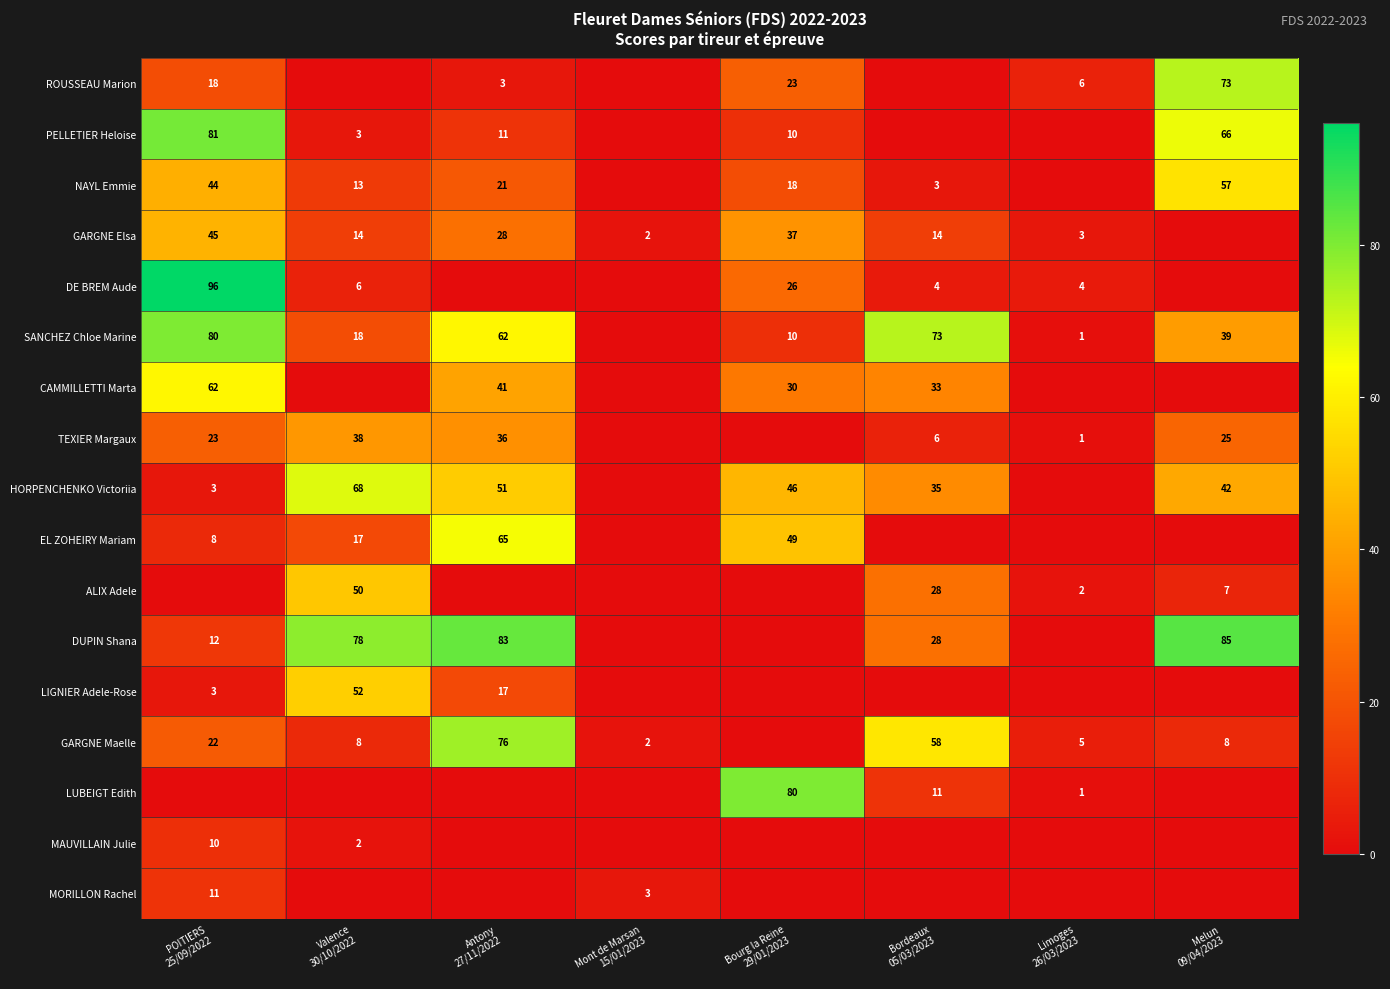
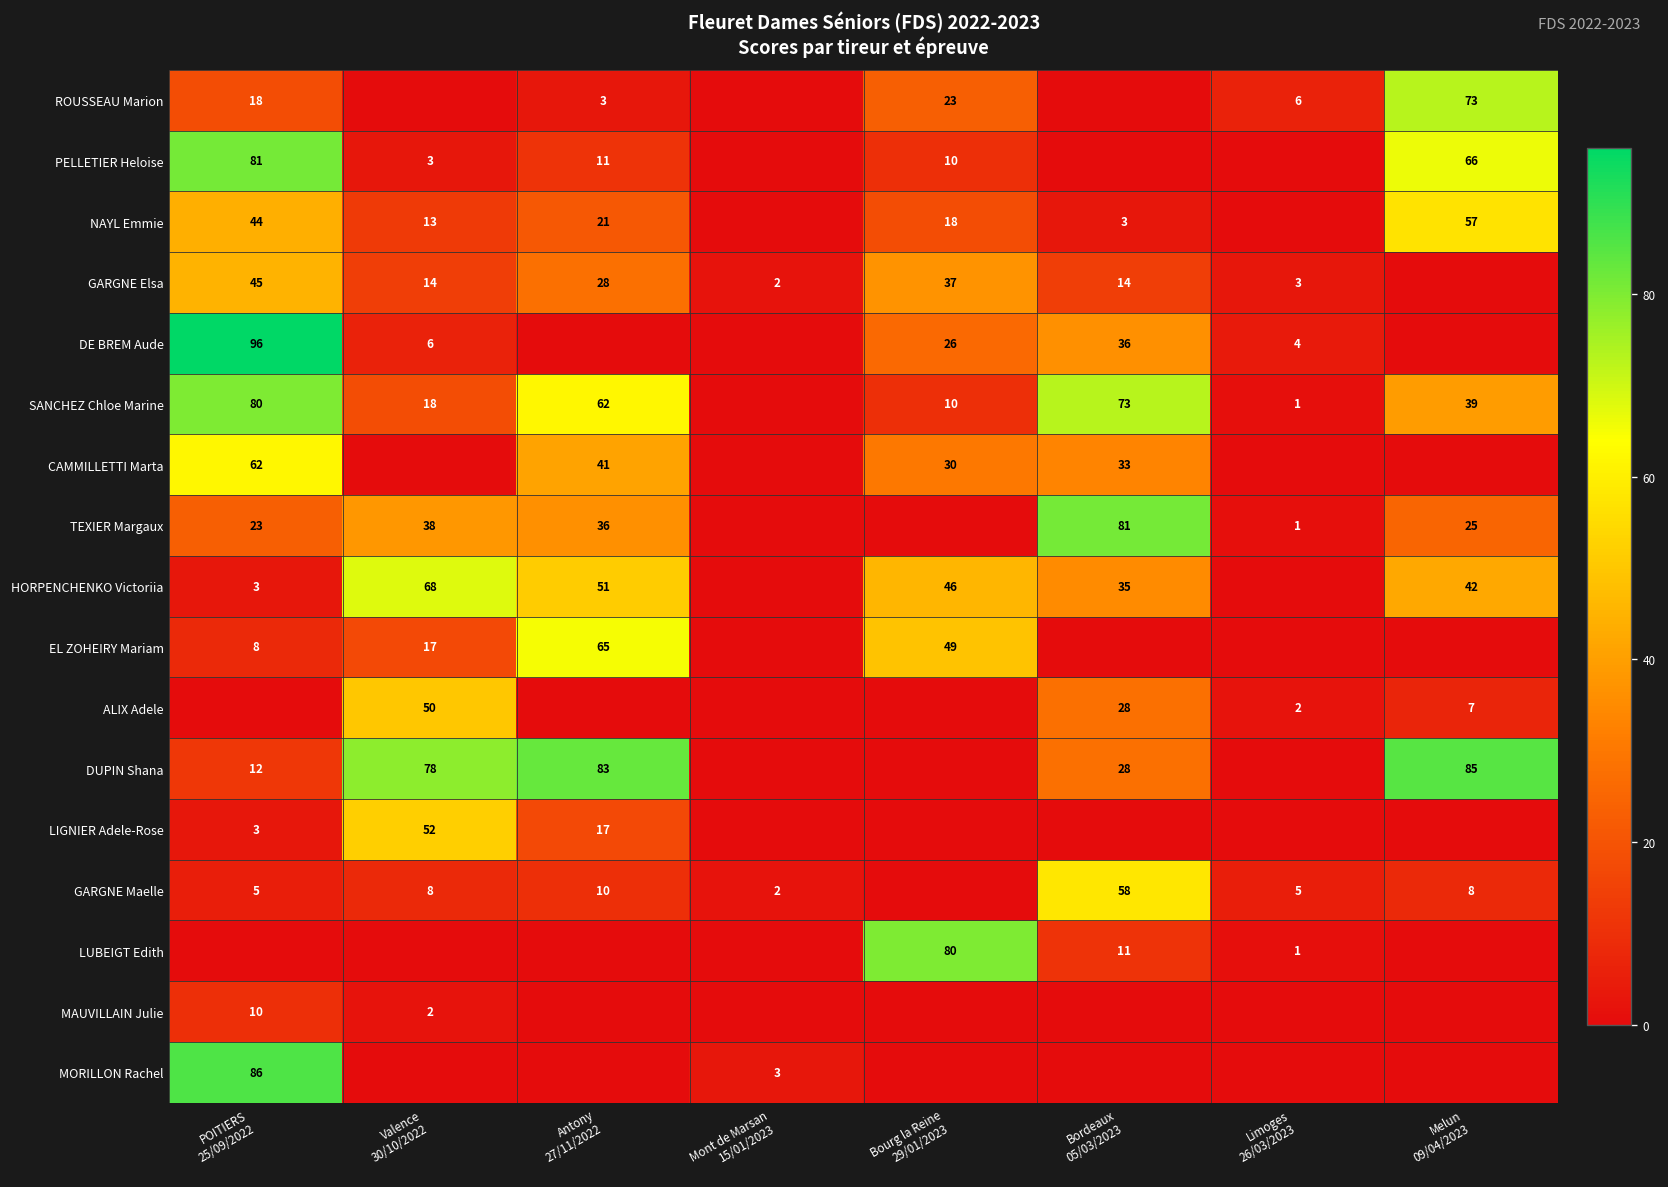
DE BREM Aude, Bordeaux 05/03/2023: 4 -> 36
TEXIER Margaux, Bordeaux 05/03/2023: 6 -> 81
GARGNE Maelle, POITIERS 25/09/2022: 22 -> 5
GARGNE Maelle, Antony 27/11/2022: 76 -> 10
MORILLON Rachel, POITIERS 25/09/2022: 11 -> 86
